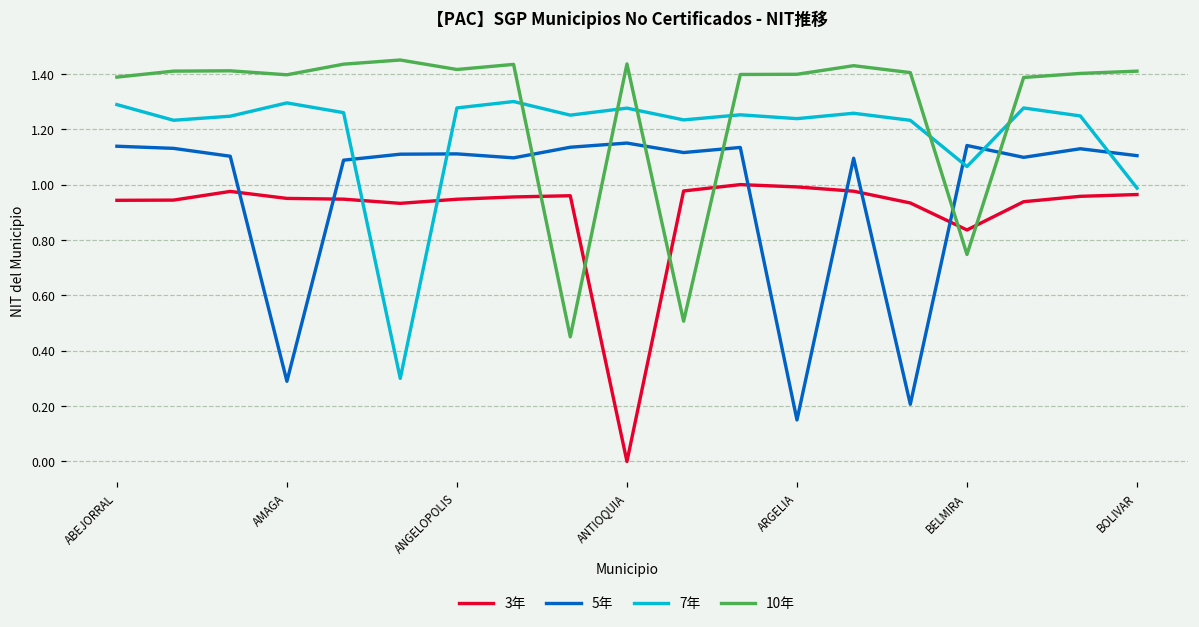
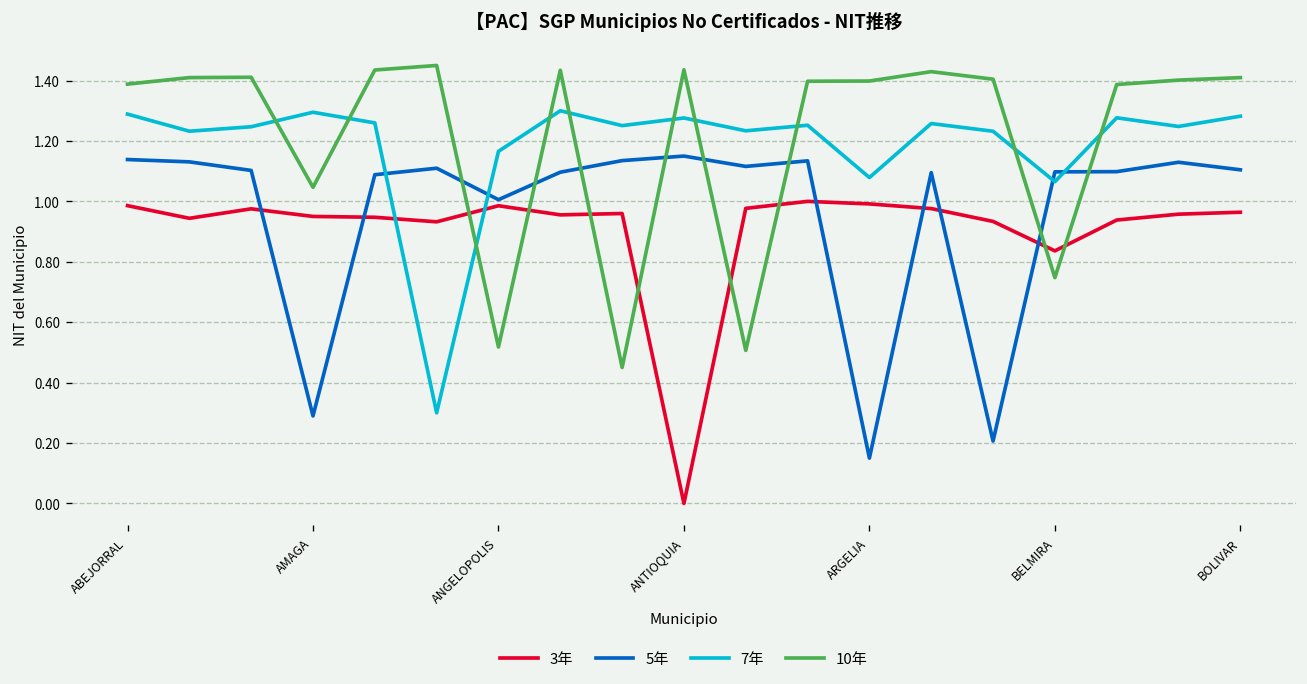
3年, ABEJORRAL: 0.94 -> 0.99
10年, AMAGA: 1.40 -> 1.05
3年, ANGELOPOLIS: 0.95 -> 0.99
5年, ANGELOPOLIS: 1.11 -> 1.01
7年, ANGELOPOLIS: 1.28 -> 1.17
10年, ANGELOPOLIS: 1.42 -> 0.52
7年, ARGELIA: 1.24 -> 1.08
5年, BELMIRA: 1.14 -> 1.10
7年, BOLIVAR: 0.99 -> 1.28
